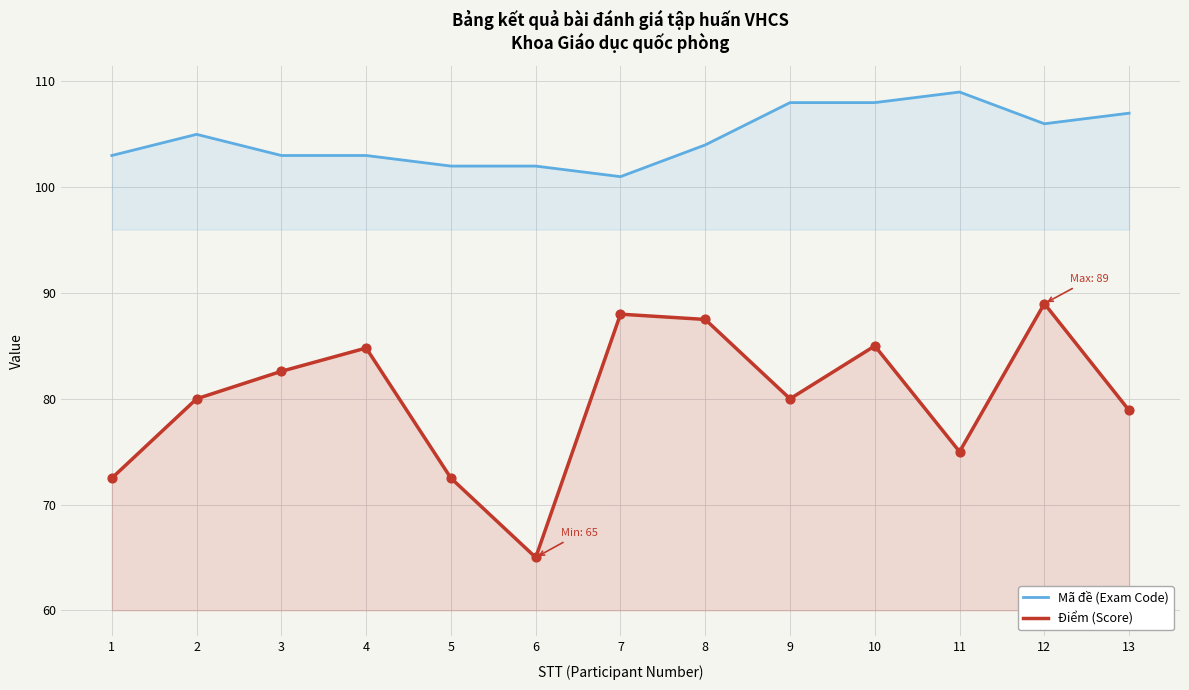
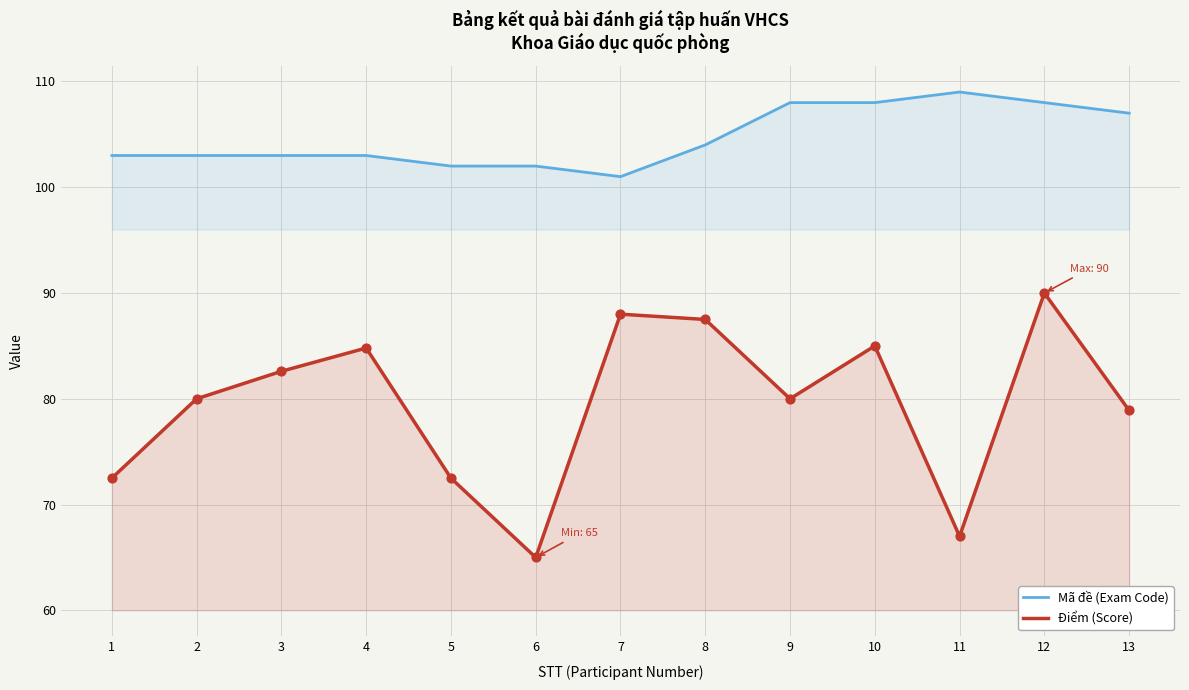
Mã đề (Exam Code), 2: 105 -> 103
Điểm (Score), 11: 75 -> 67
Mã đề (Exam Code), 12: 106 -> 108
Điểm (Score), 12: 89 -> 90
